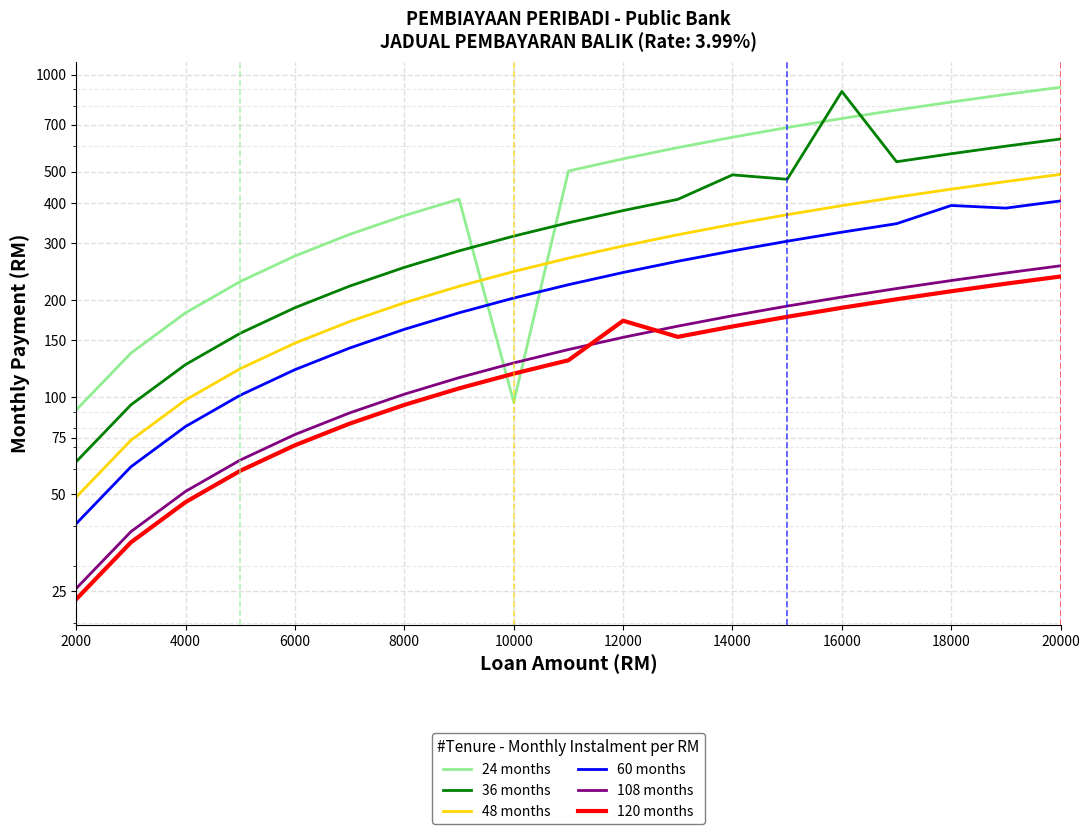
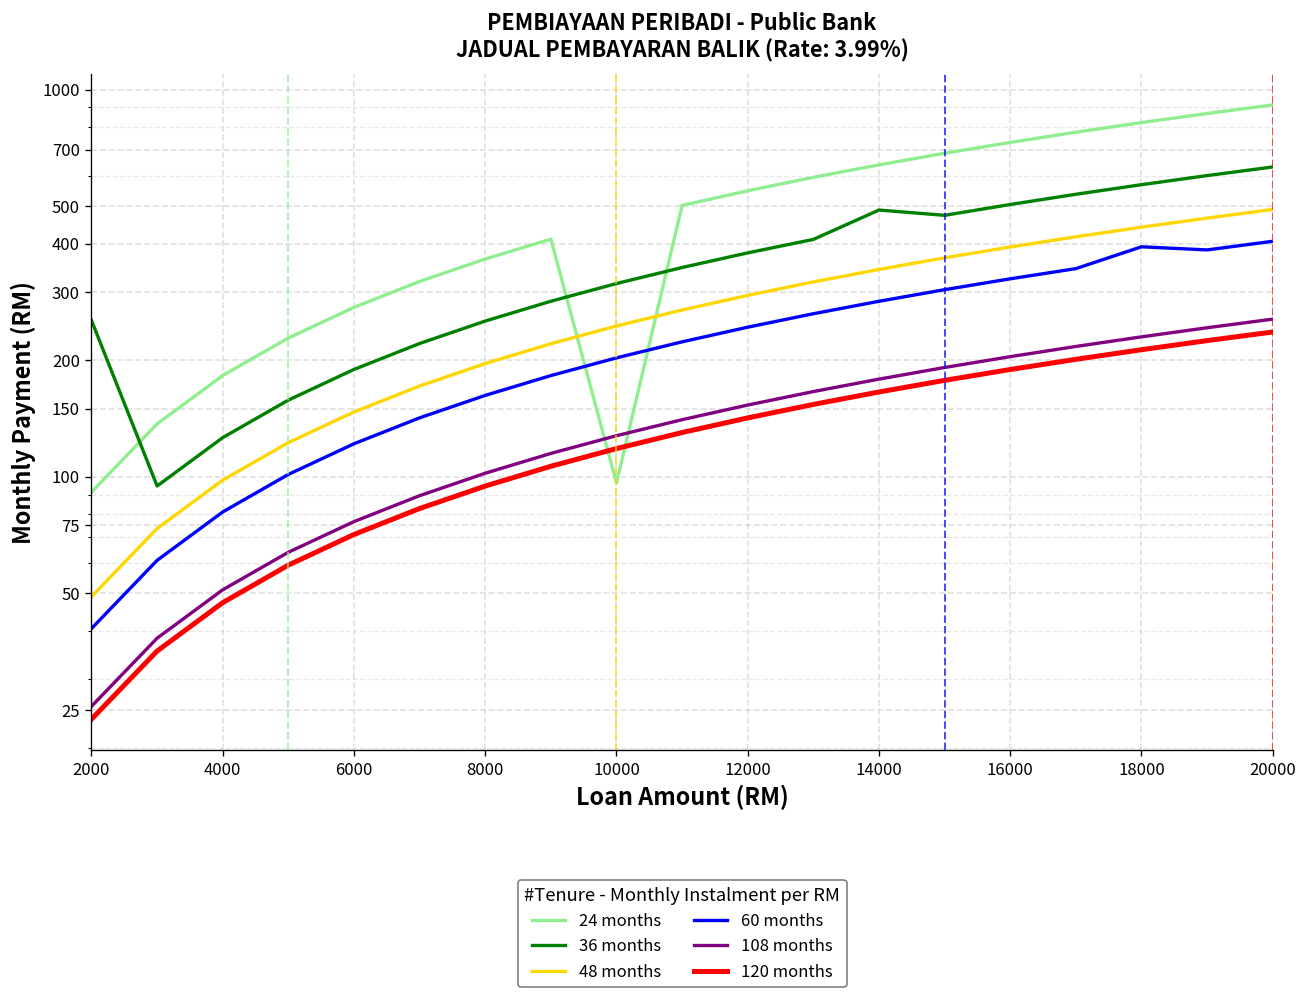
36 months, 2000: 63 -> 250
120 months, 12000: 170 -> 140
36 months, 16000: 890 -> 510
